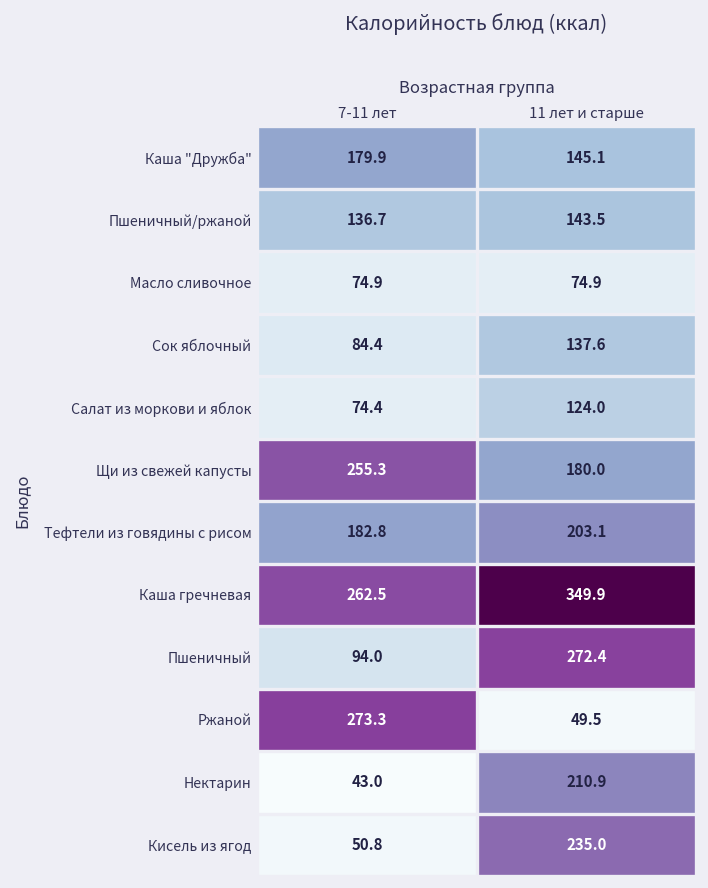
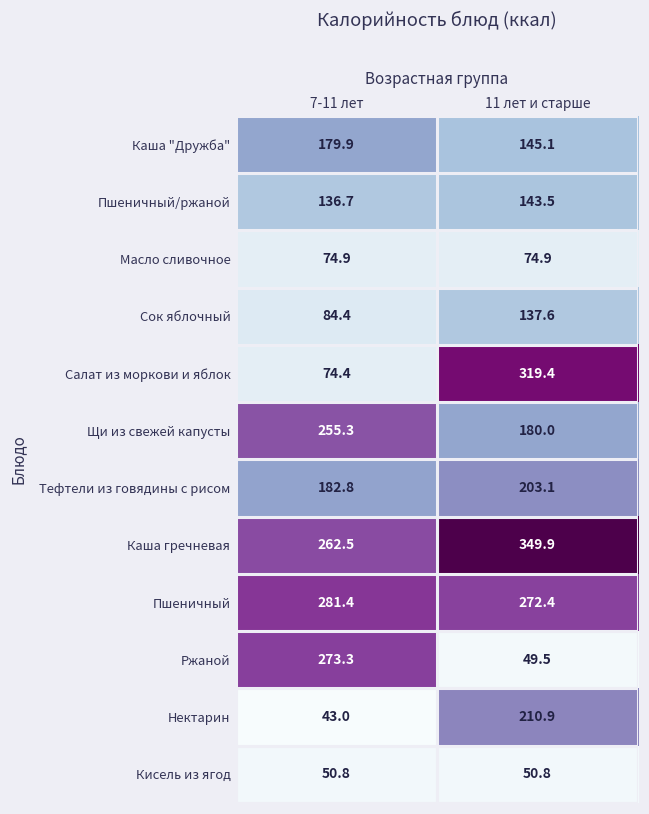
Салат из моркови и яблок, 11 лет и старше: 124.0 -> 319.4
Пшеничный, 7-11 лет: 94.0 -> 281.4
Кисель из ягод, 11 лет и старше: 235.0 -> 50.8
